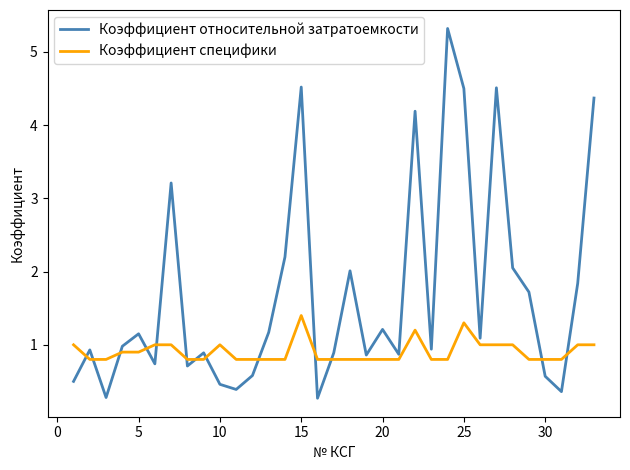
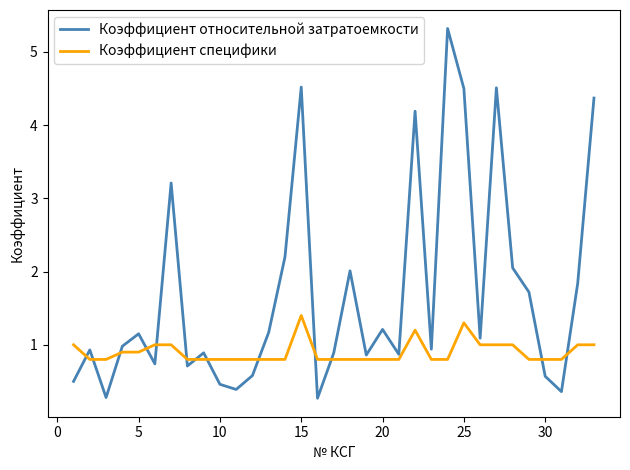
Коэффициент специфики, 10: 1.0 -> 0.8
